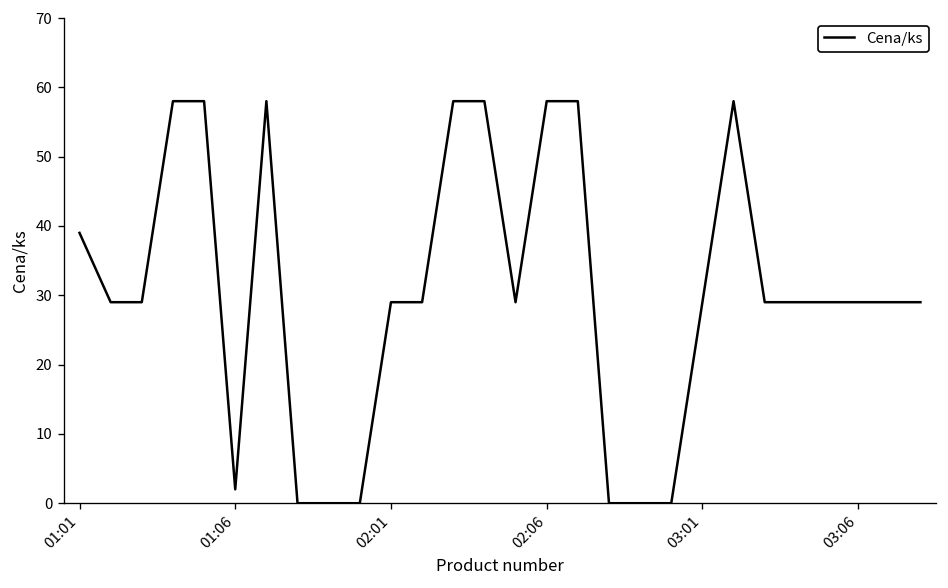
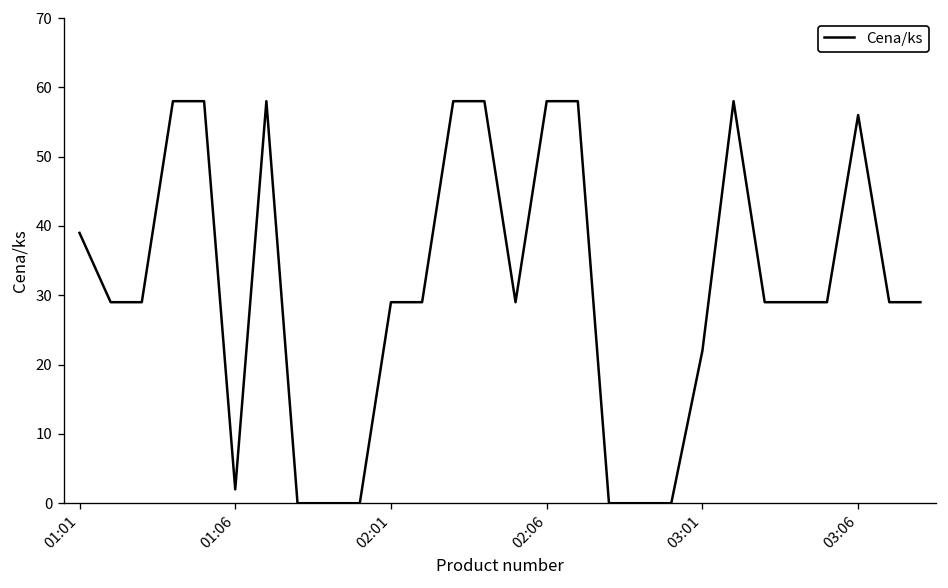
03:01: 29 -> 22
03:06: 29 -> 56
